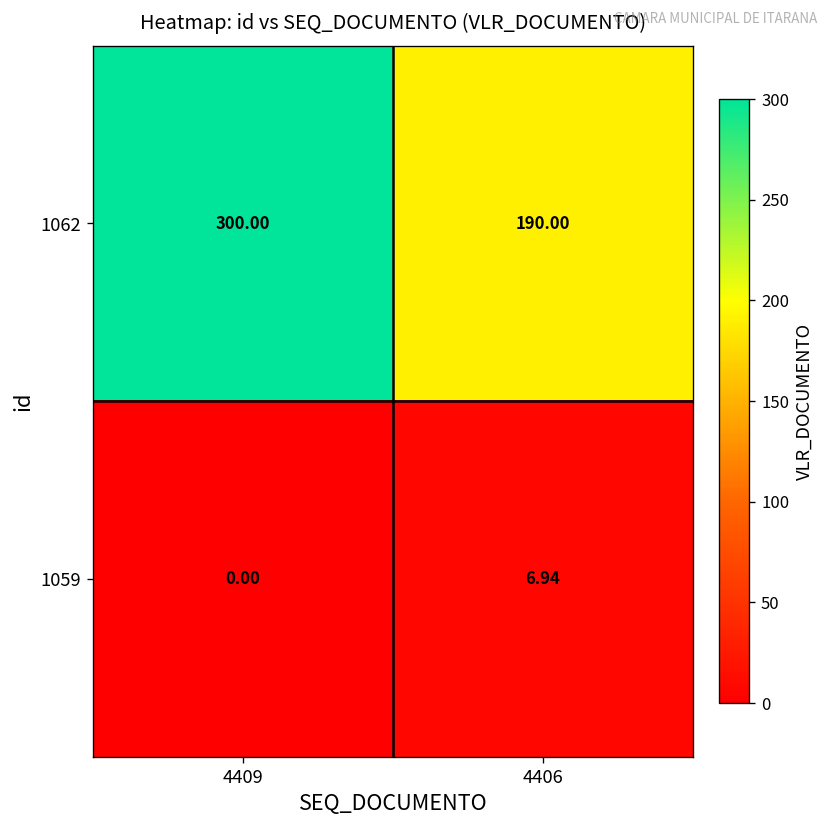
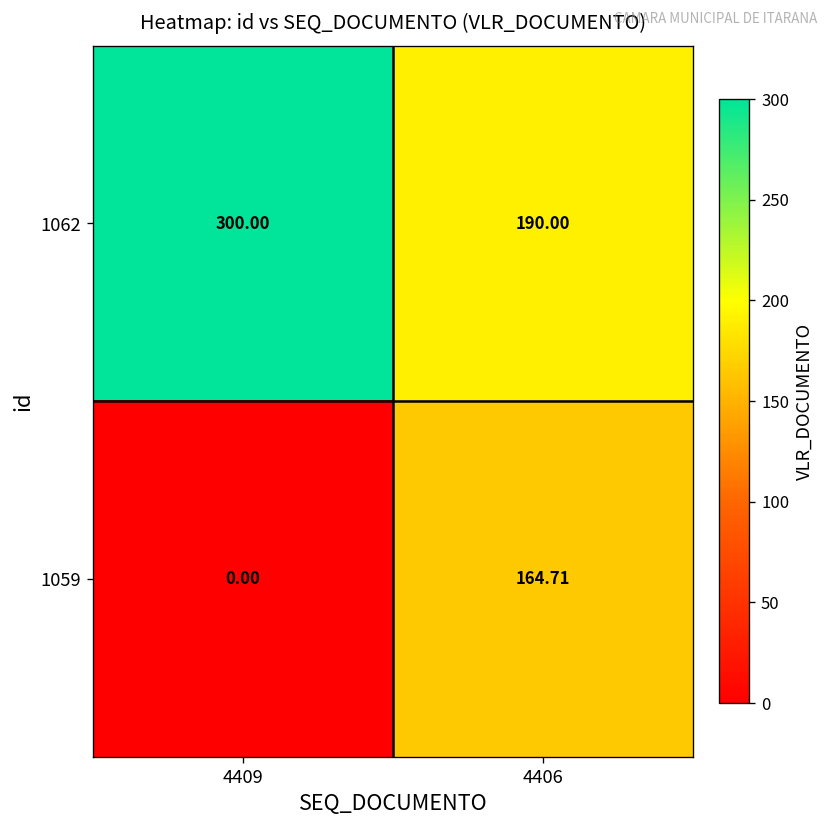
1059, 4406: 6.94 -> 164.71
